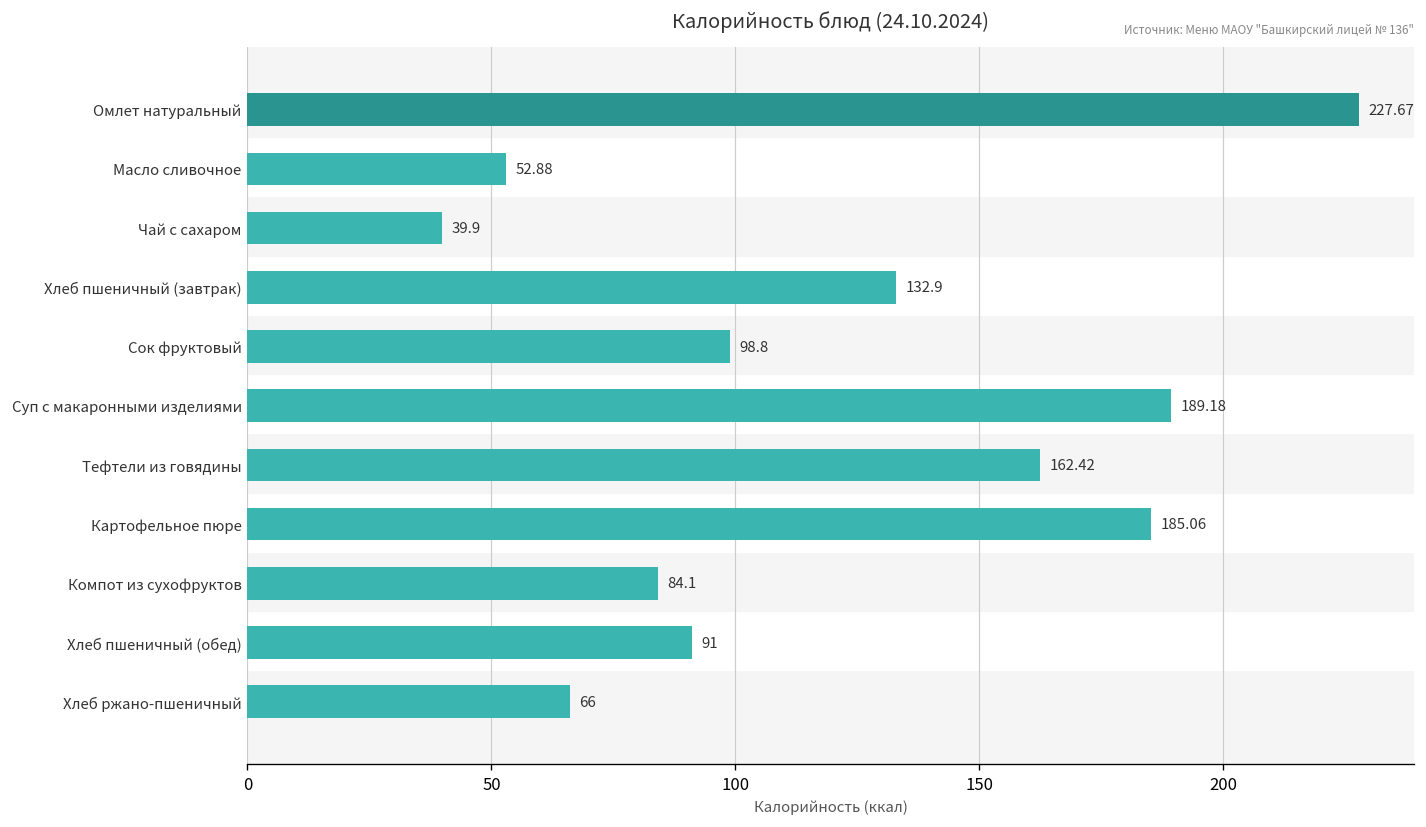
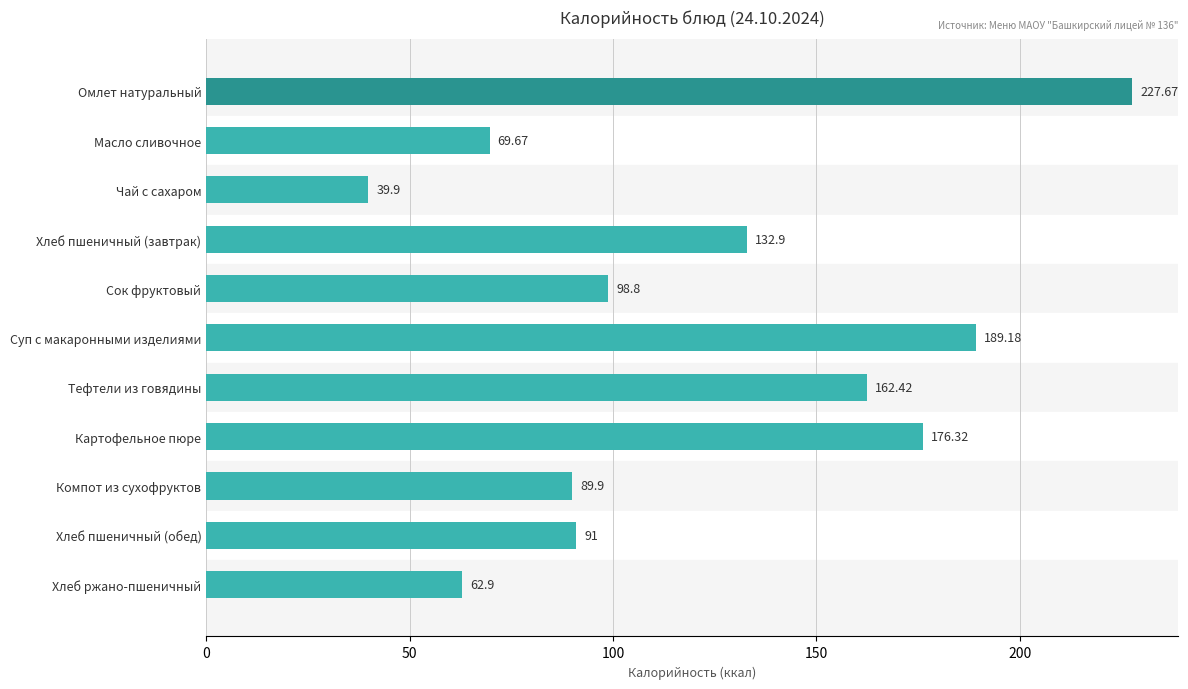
Масло сливочное: 52.88 -> 69.67
Картофельное пюре: 185.06 -> 176.32
Компот из сухофруктов: 84.1 -> 89.9
Хлеб ржано-пшеничный: 66 -> 62.9
